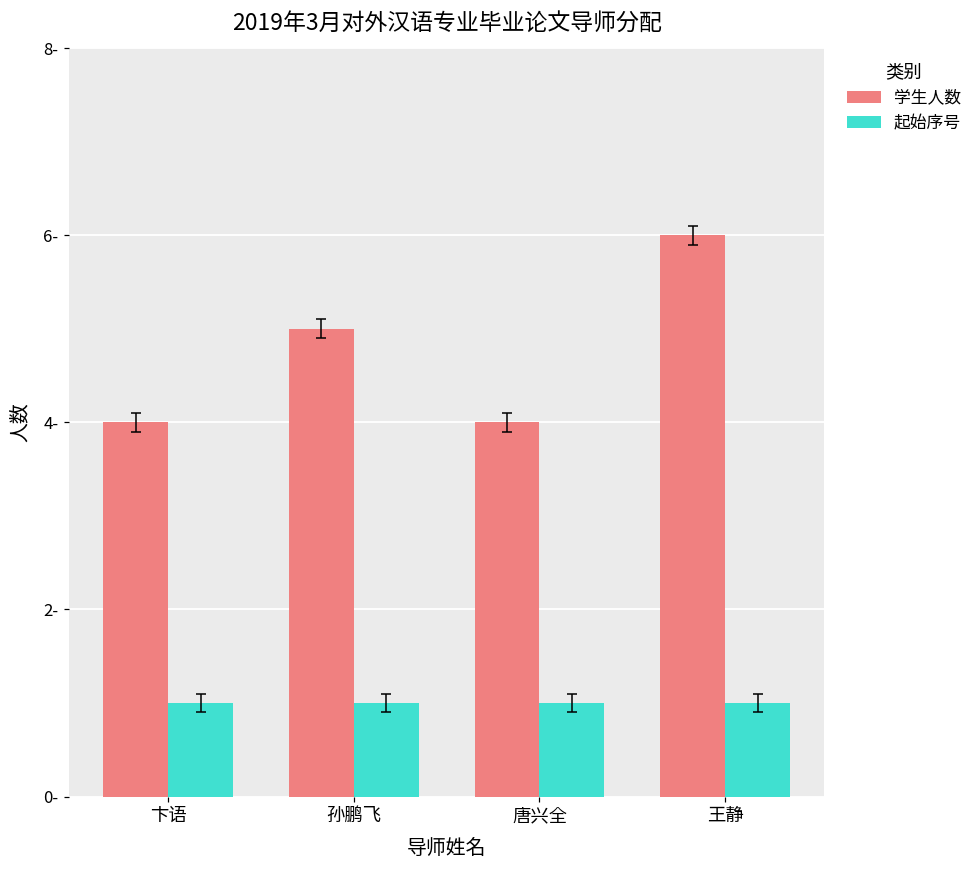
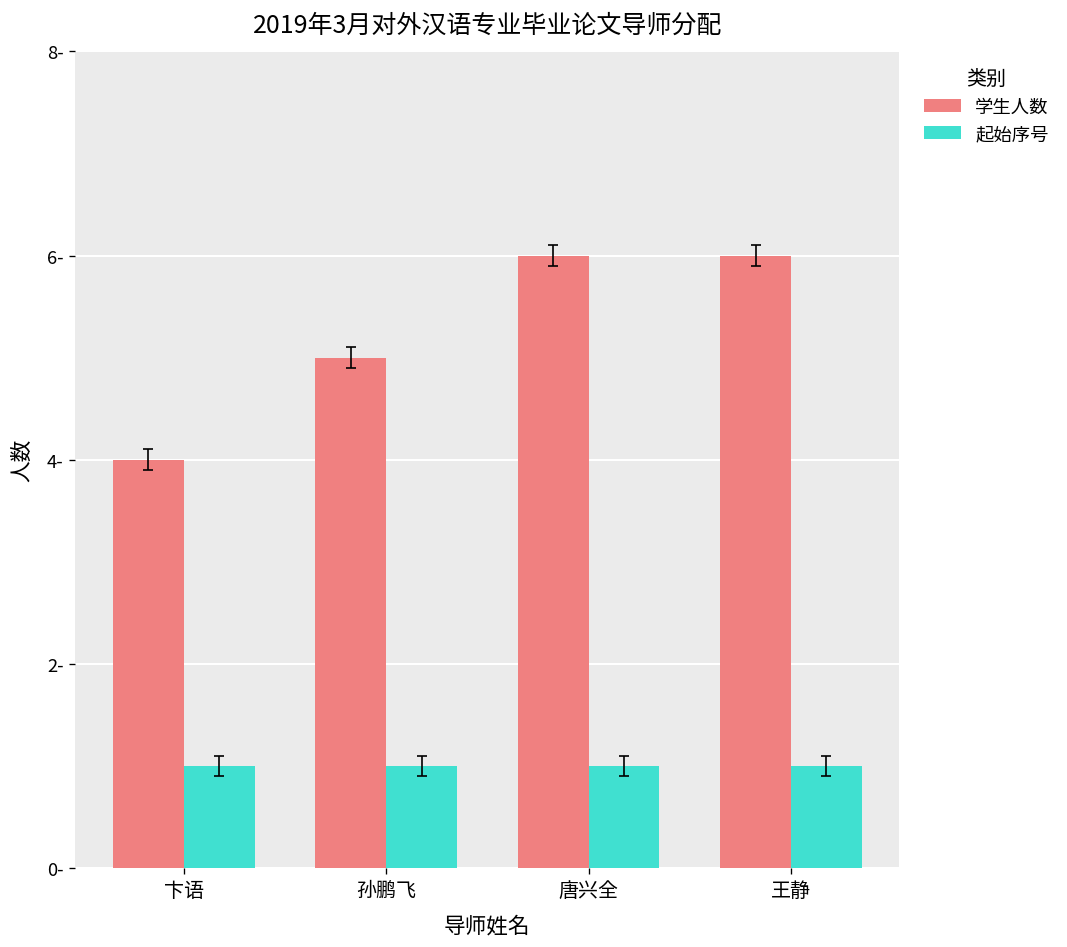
学生人数, 唐兴全: 4- -> 6-
